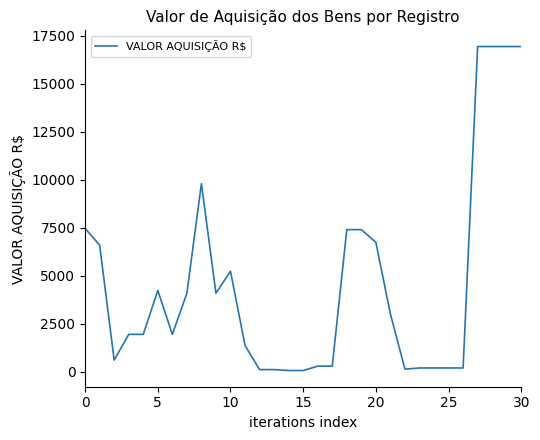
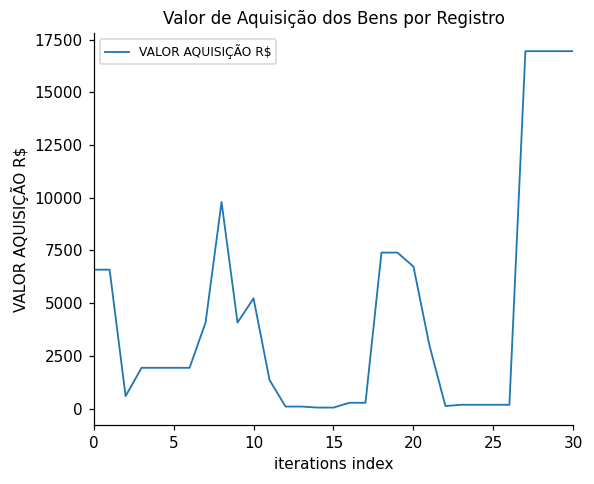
0: 7500 -> 6600
5: 4200 -> 1900
